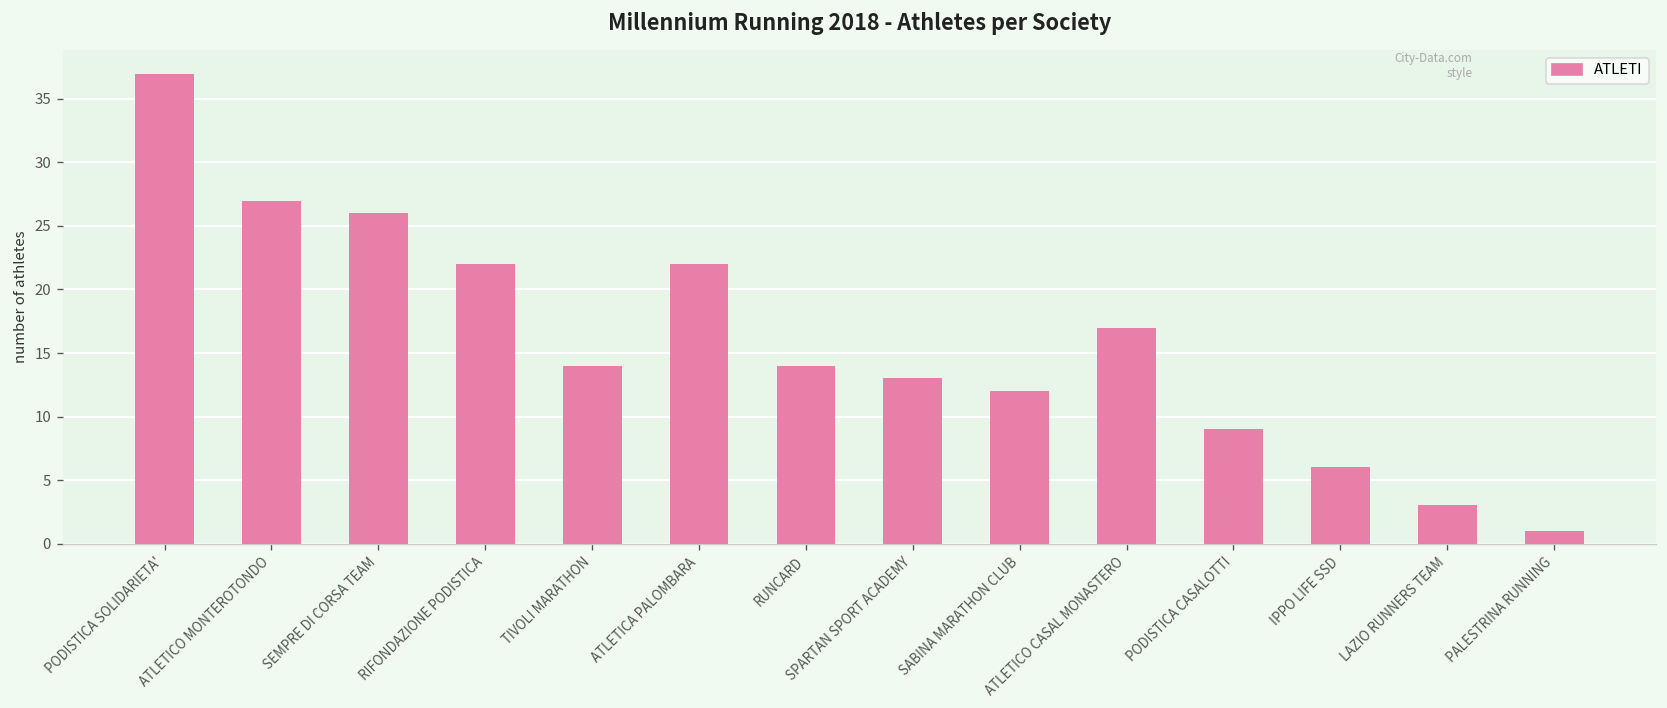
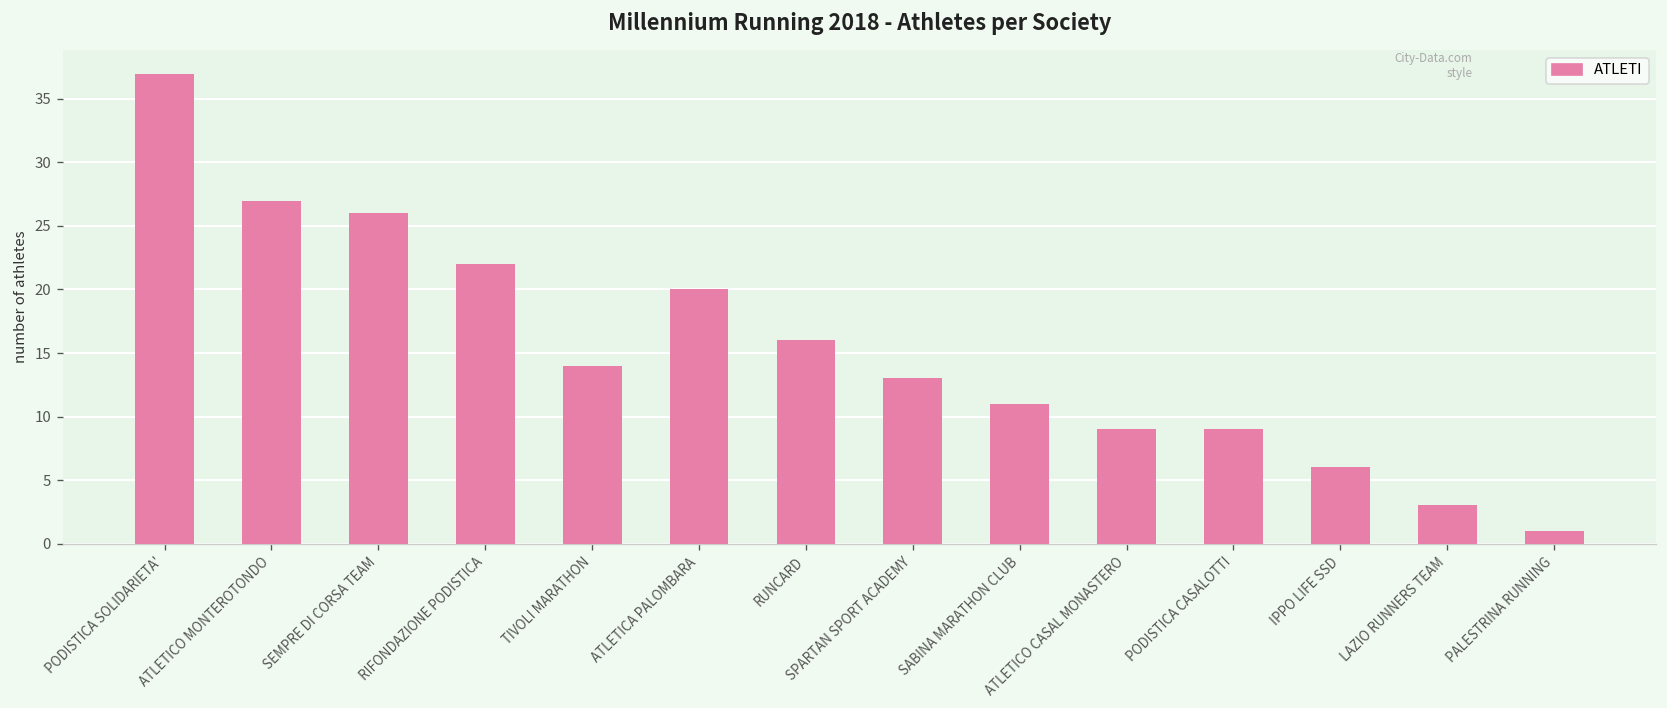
ATLETICA PALOMBARA: 22 -> 20
RUNCARD: 14 -> 16
SABINA MARATHON CLUB: 12 -> 11
ATLETICO CASAL MONASTERO: 17 -> 9
